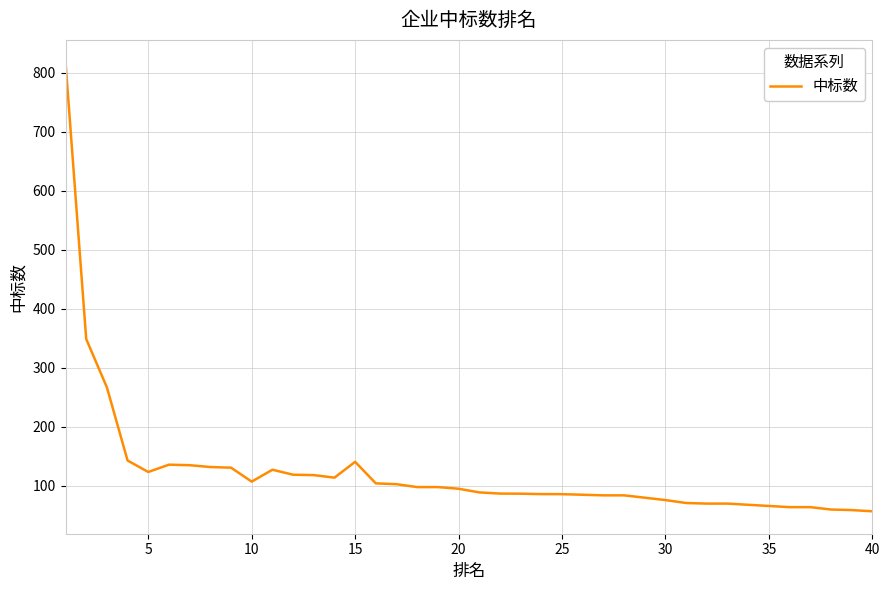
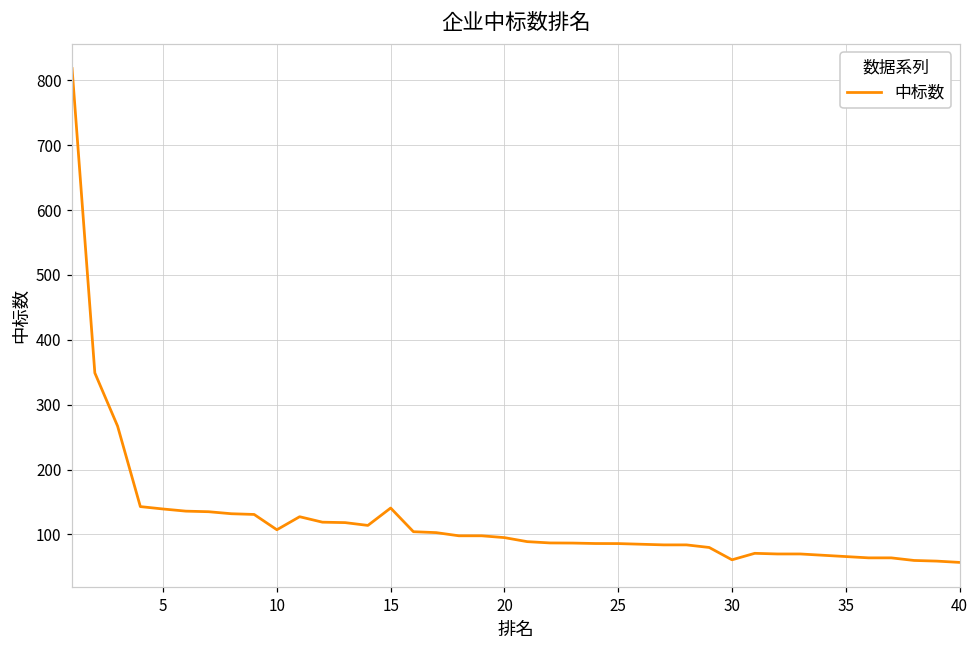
5: 120 -> 140
30: 80 -> 60
